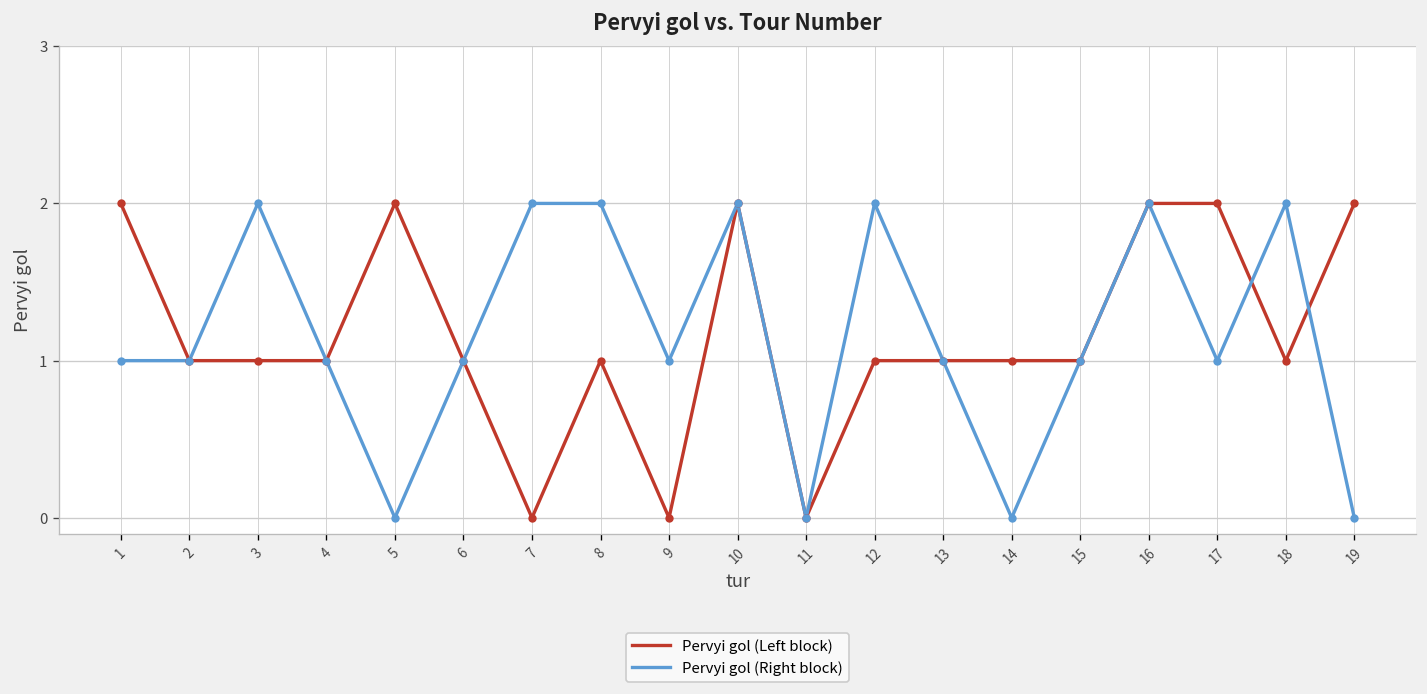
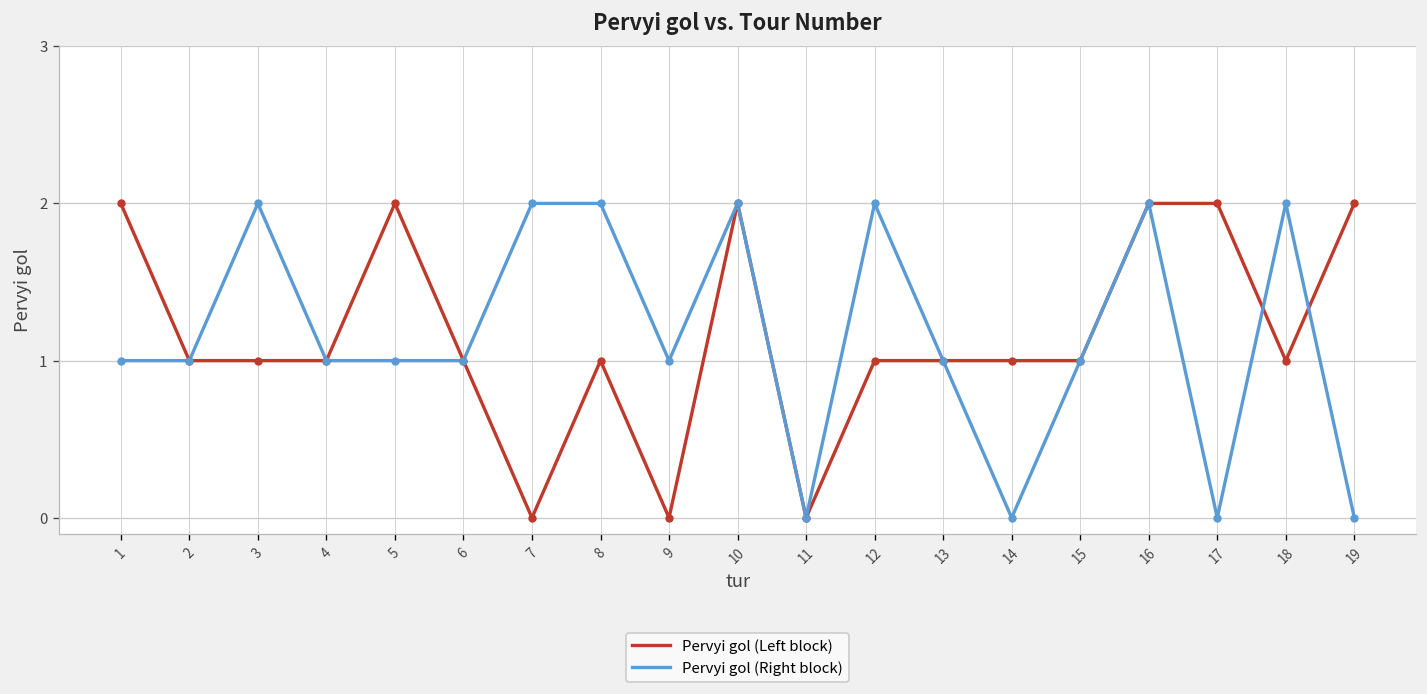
Pervyi gol (Right block), 5: 0 -> 1
Pervyi gol (Right block), 17: 1 -> 0
